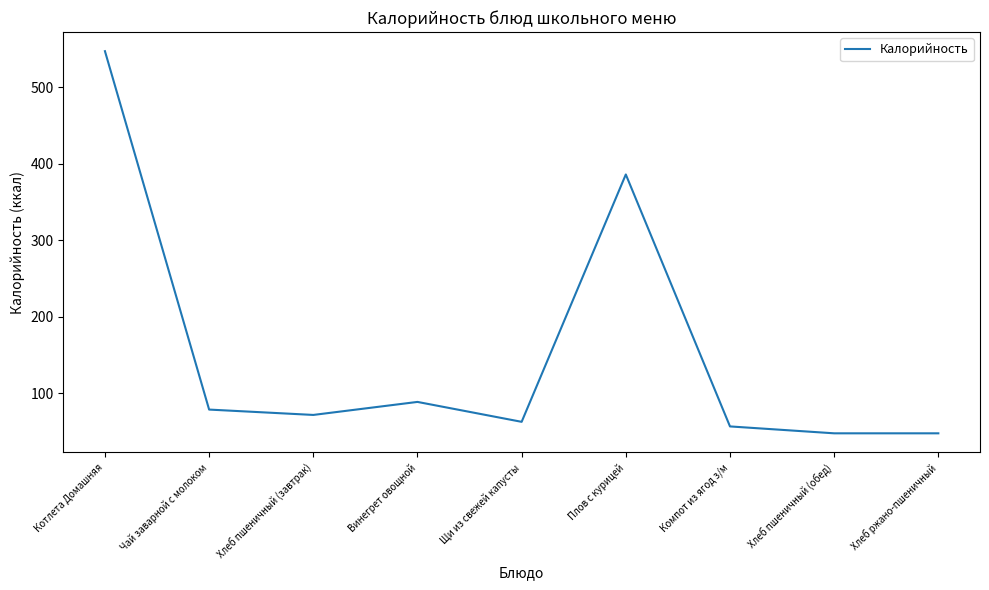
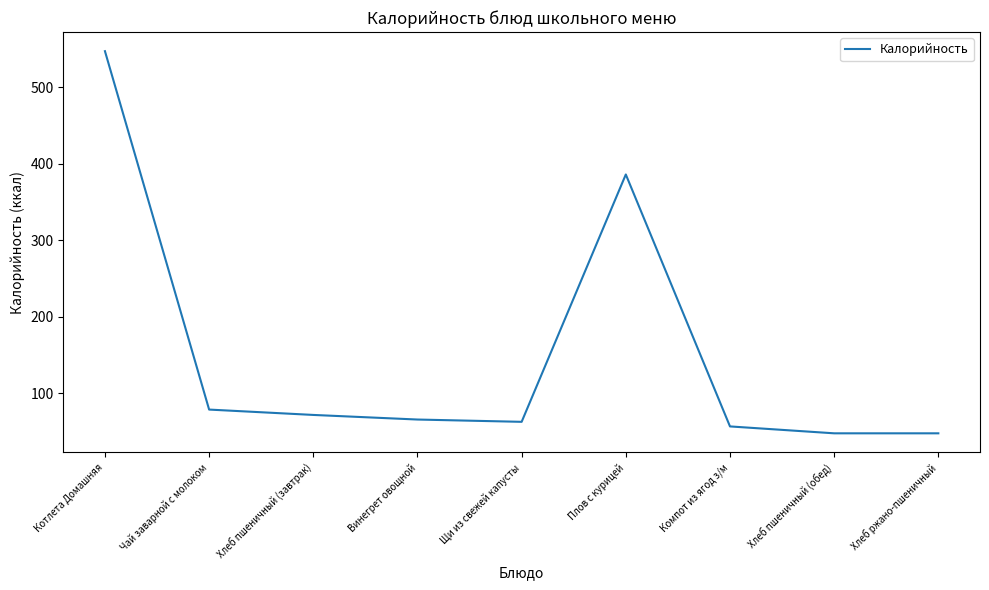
Винегрет овощной: 90 -> 70
